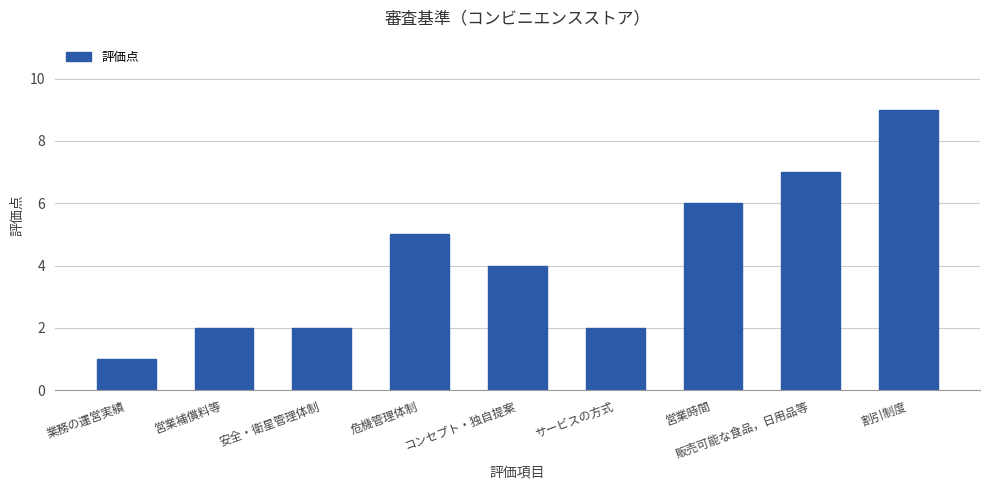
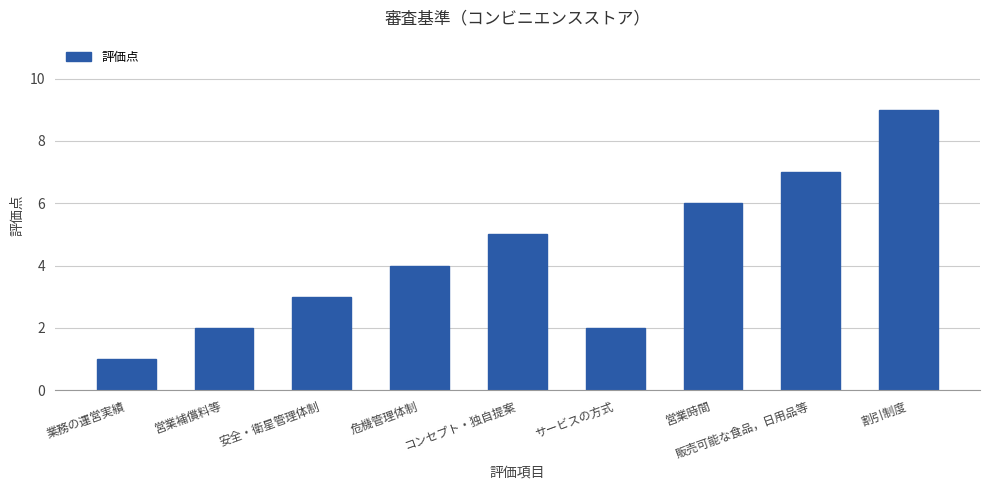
安全・衛星管理体制: 2 -> 3
危機管理体制: 5 -> 4
コンセプト・独自提案: 4 -> 5
